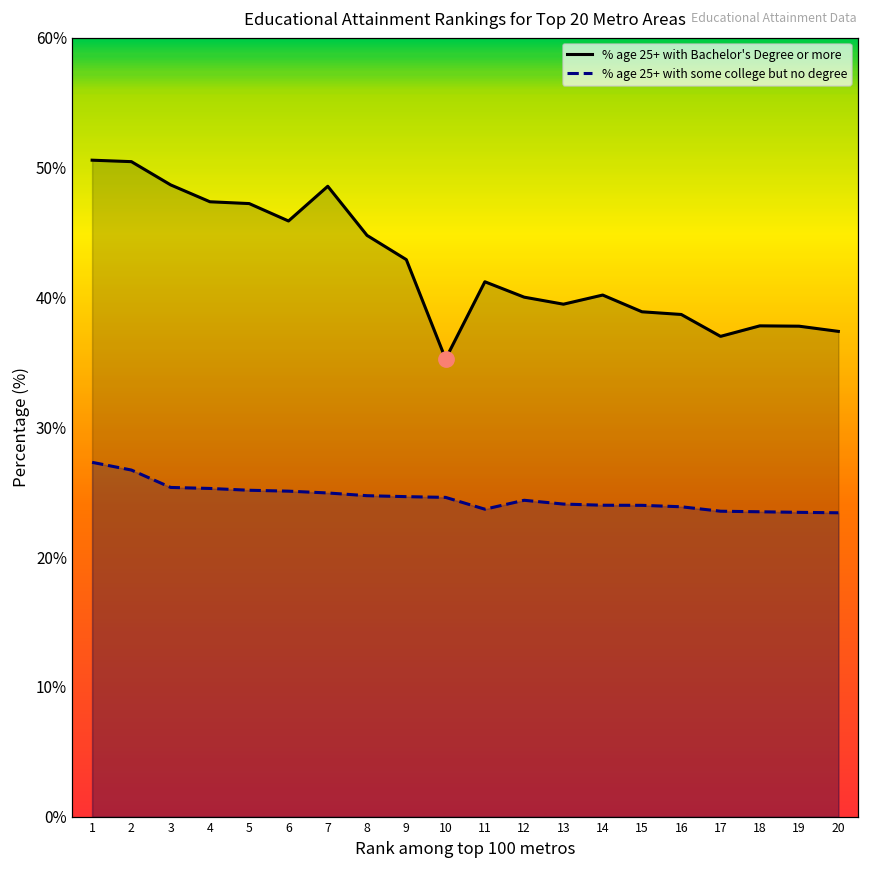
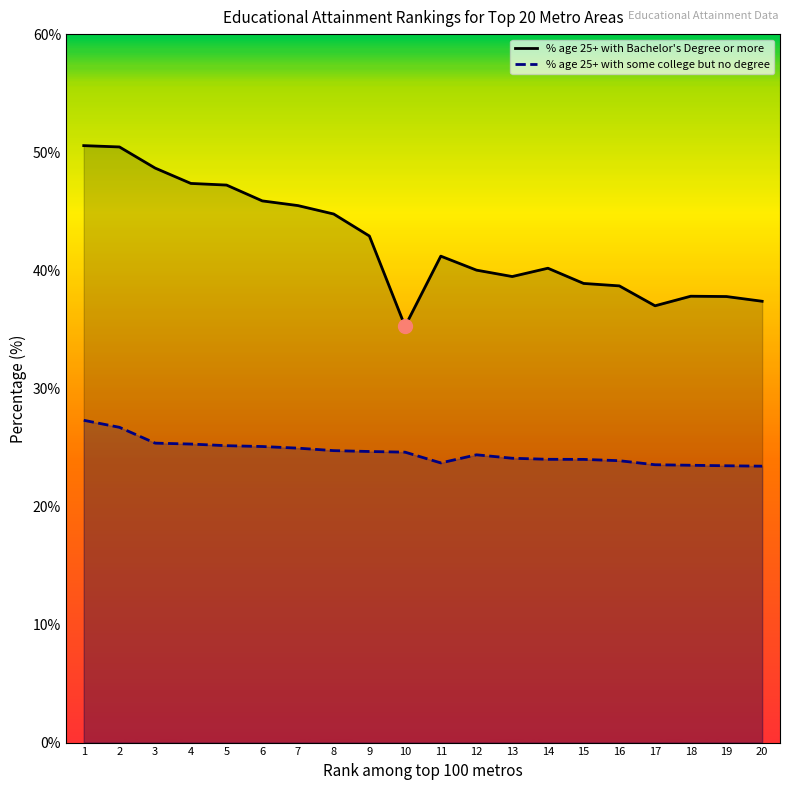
% age 25+ with Bachelor's Degree or more, 7: 48.5% -> 45.5%
